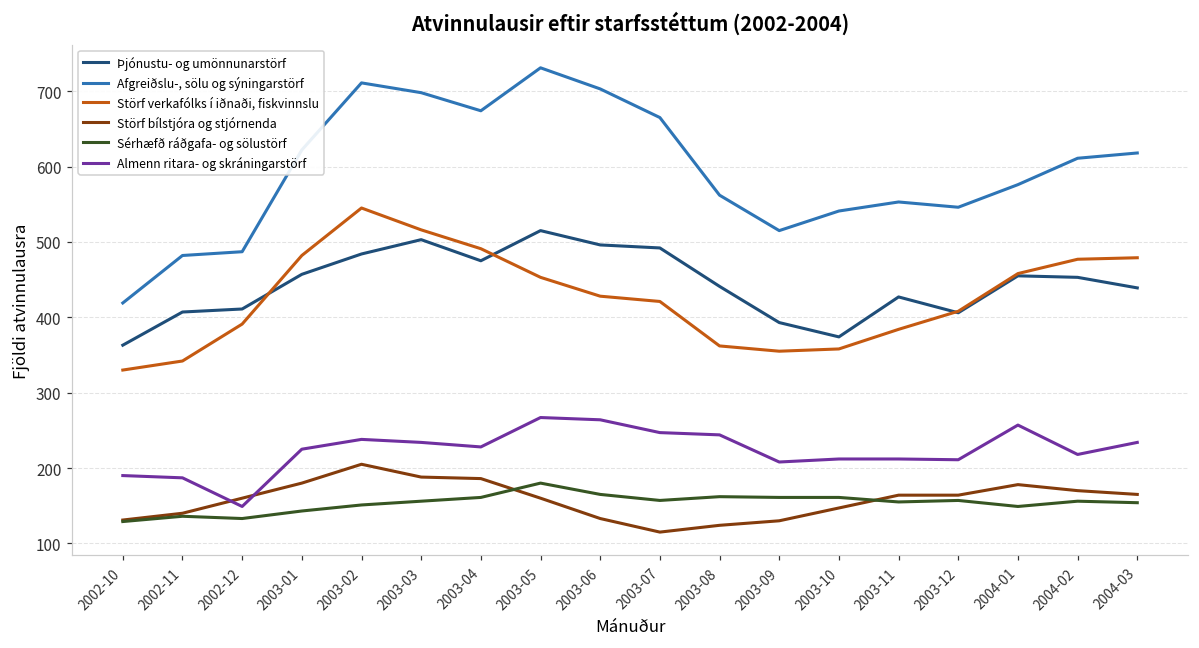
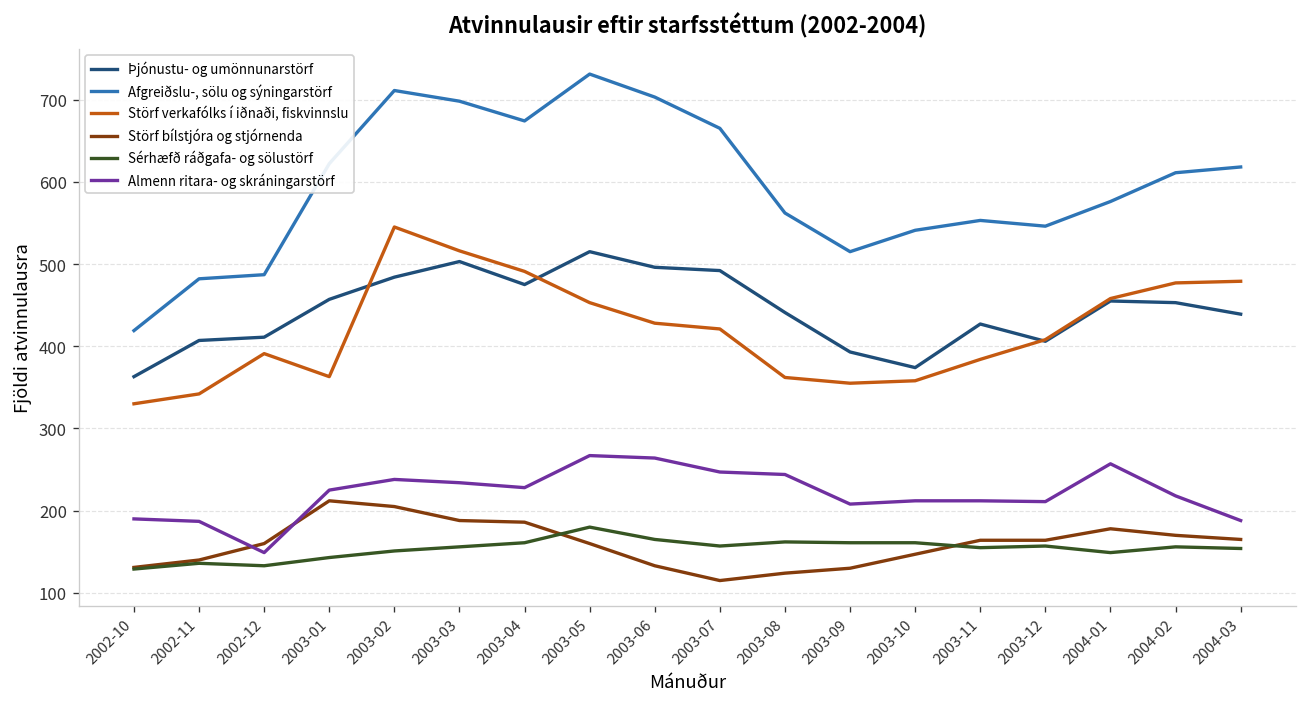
Störf verkafólks í iðnaði, fiskvinnslu, 2003-01: 480 -> 360
Störf bílstjóra og stjórnenda, 2003-01: 180 -> 210
Almenn ritara- og skráningarstörf, 2004-03: 230 -> 190
